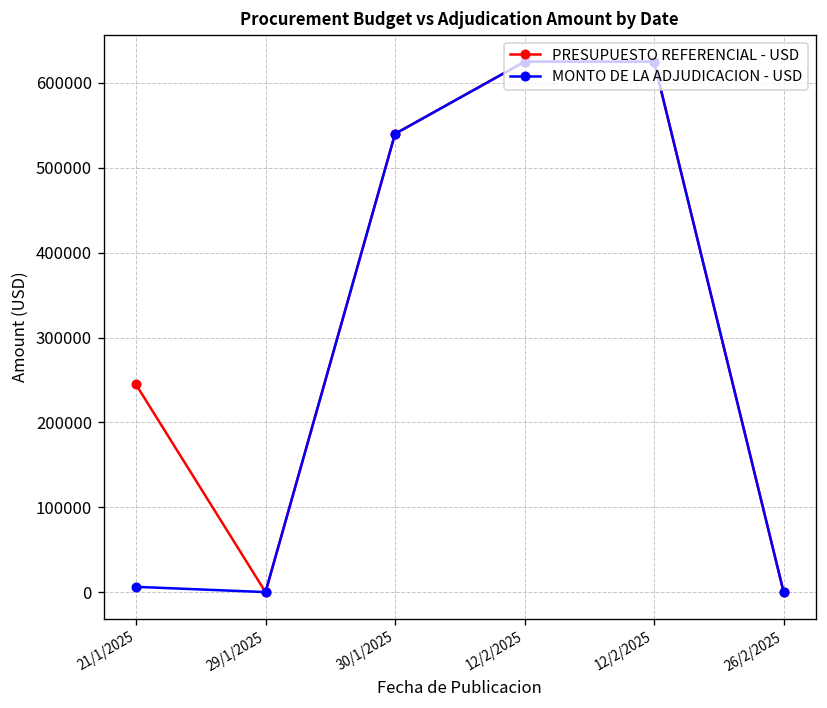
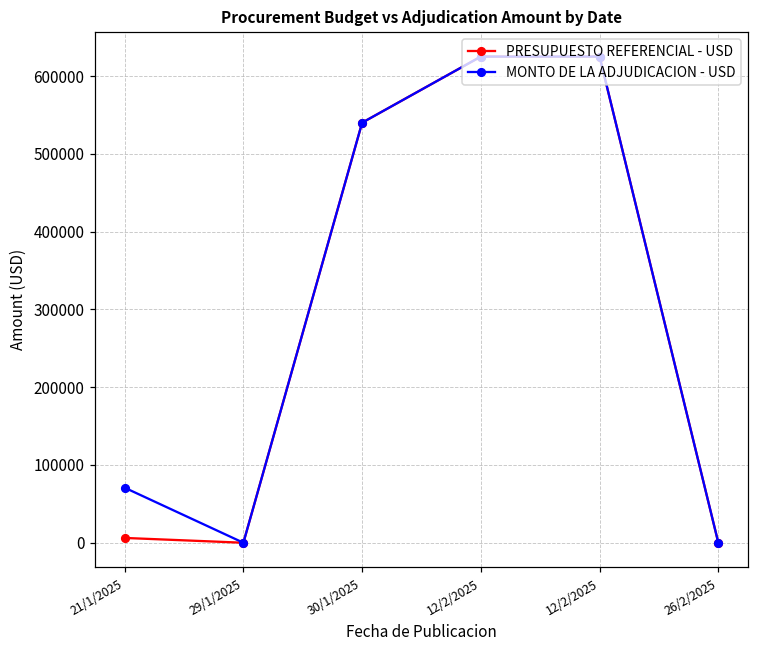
PRESUPUESTO REFERENCIAL - USD, 21/1/2025: 240000 -> 10000
MONTO DE LA ADJUDICACION - USD, 21/1/2025: 10000 -> 70000
